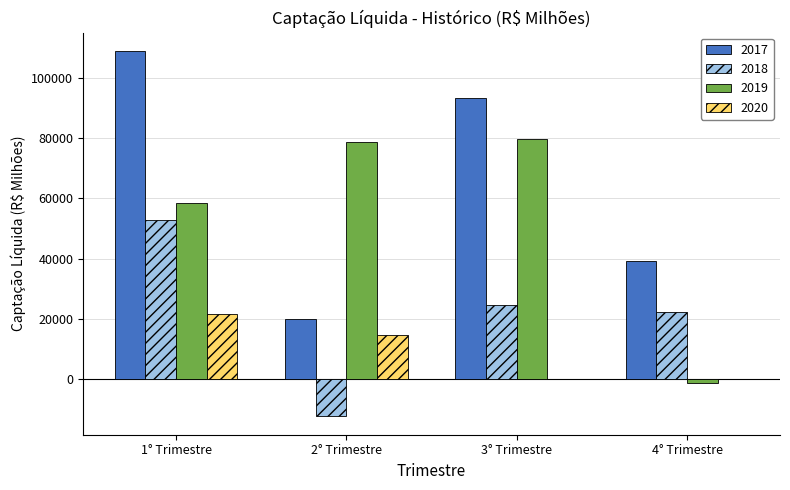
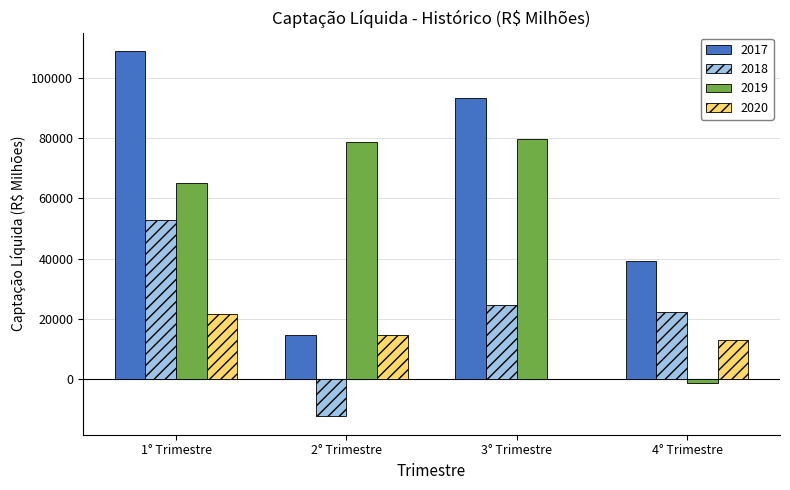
2019, 1° Trimestre: 58000 -> 65000
2017, 2° Trimestre: 20000 -> 15000
2020, 4° Trimestre: 0 -> 13000
